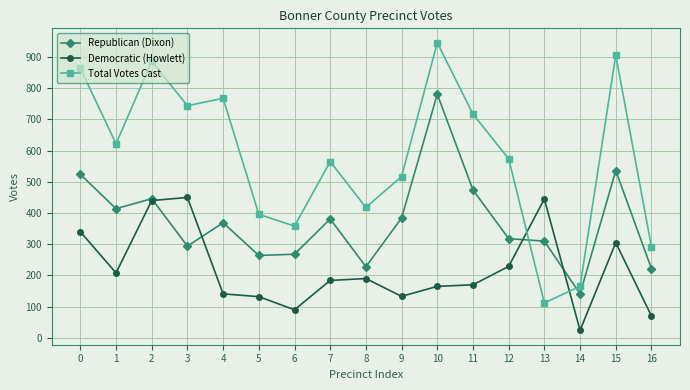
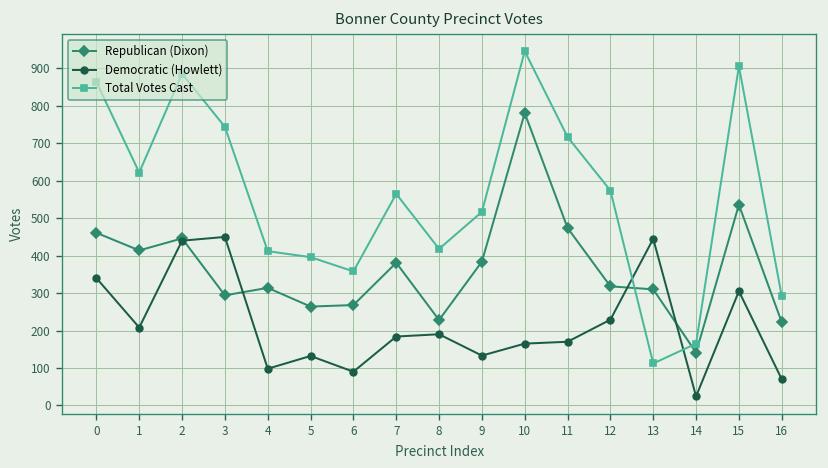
Republican (Dixon), 0: 520 -> 460
Republican (Dixon), 4: 370 -> 310
Democratic (Howlett), 4: 140 -> 100
Total Votes Cast, 4: 770 -> 410
